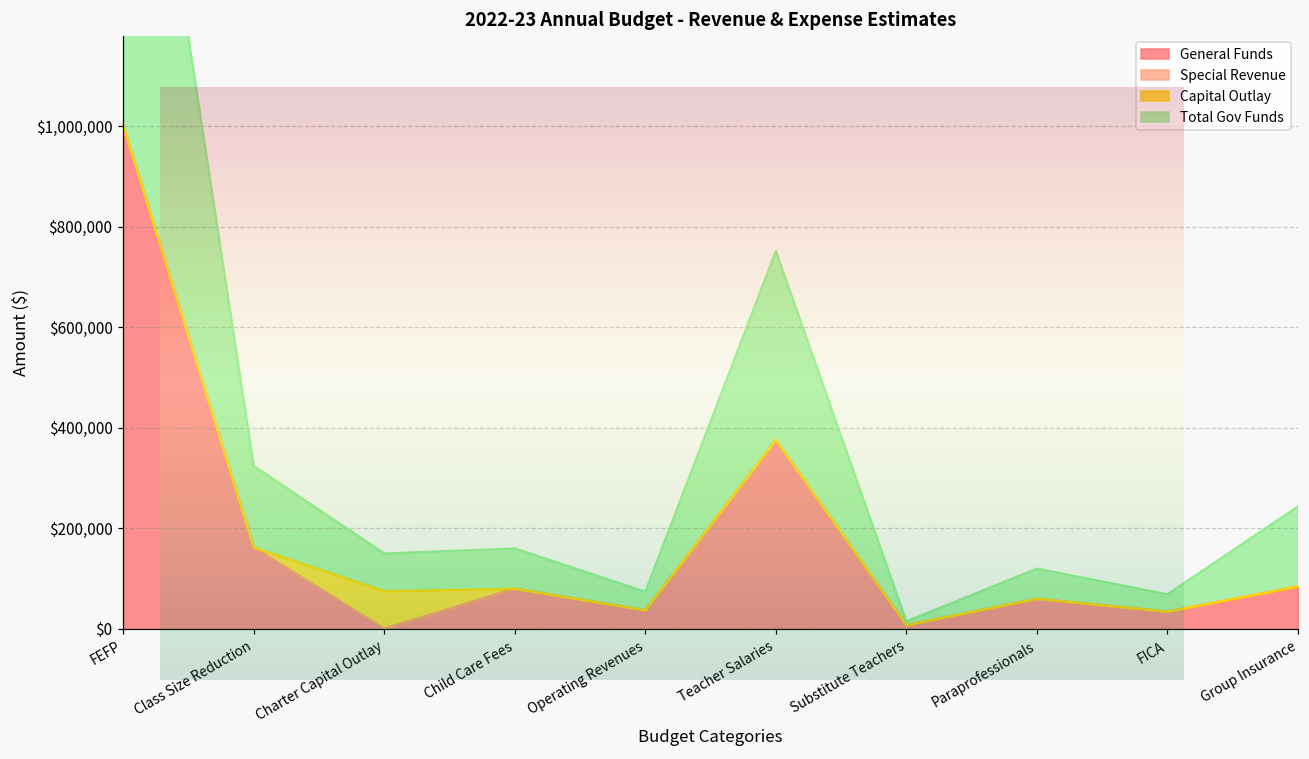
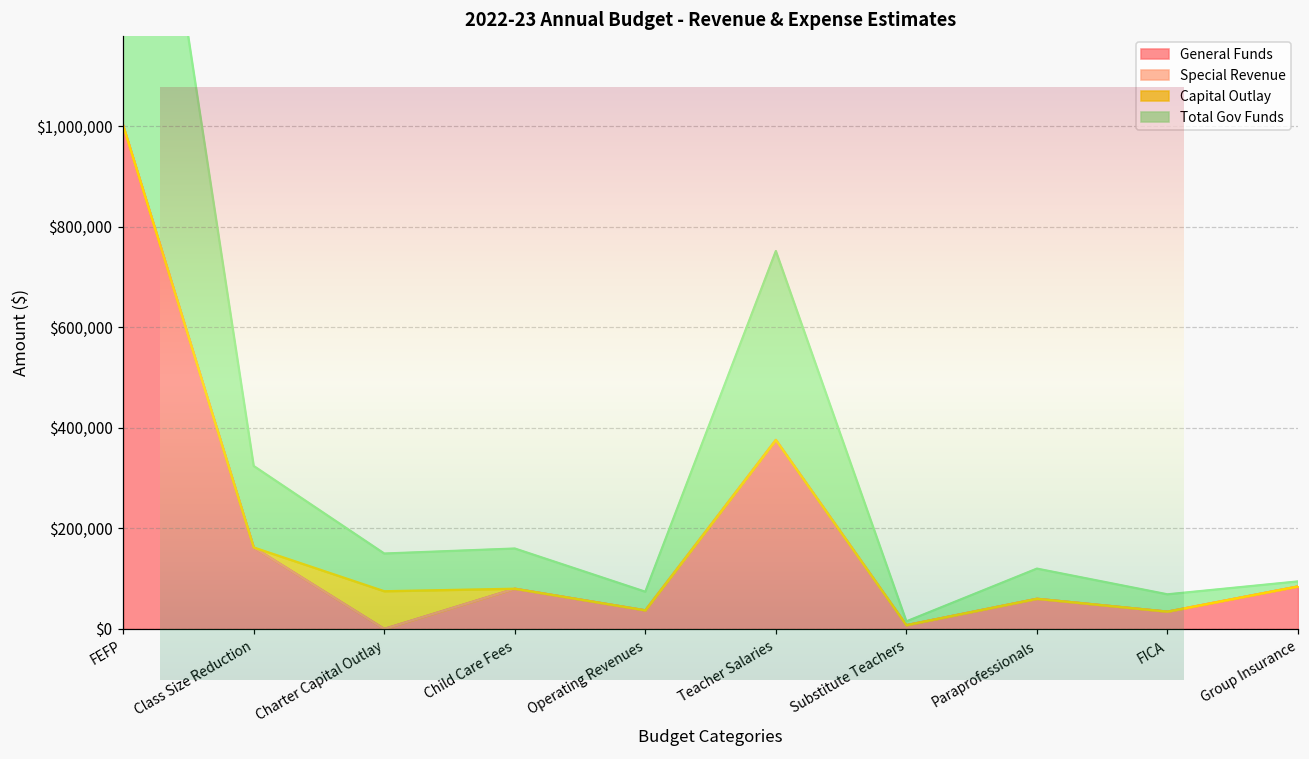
2022-23 Annual Budget - Revenue & Expense Estimates, Total Gov Funds, Group Insurance: $160,000 -> $10,000
